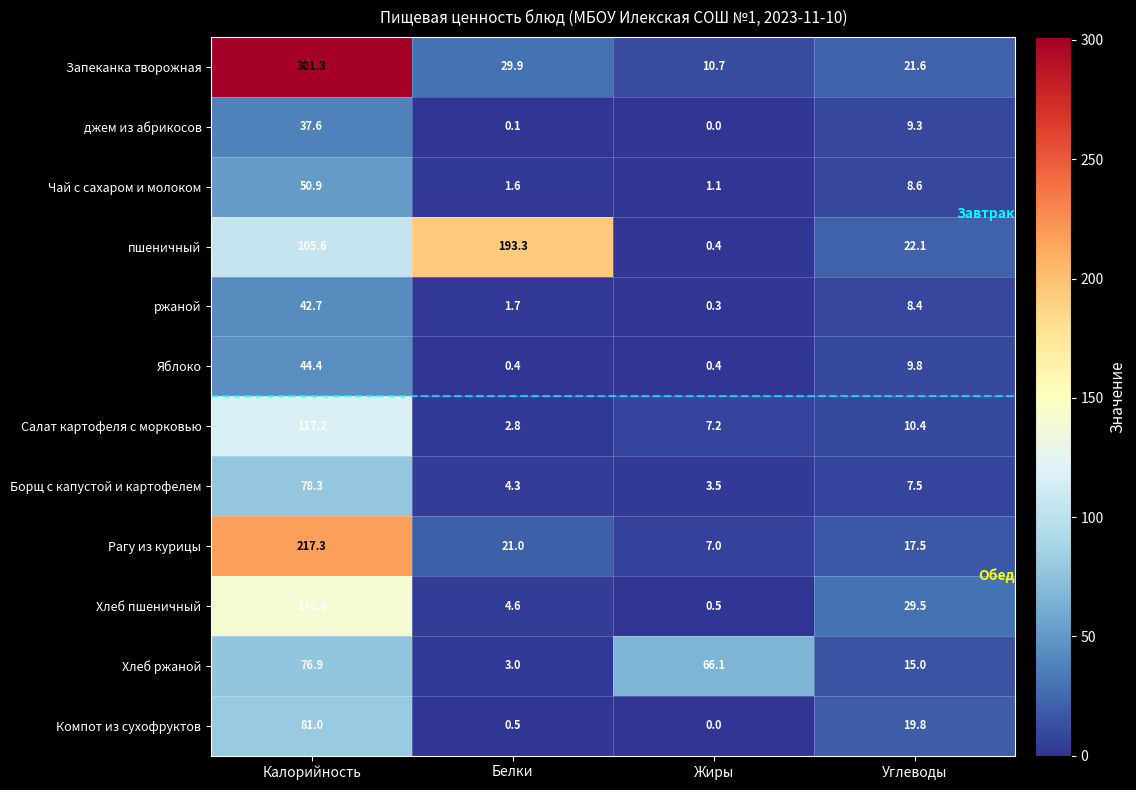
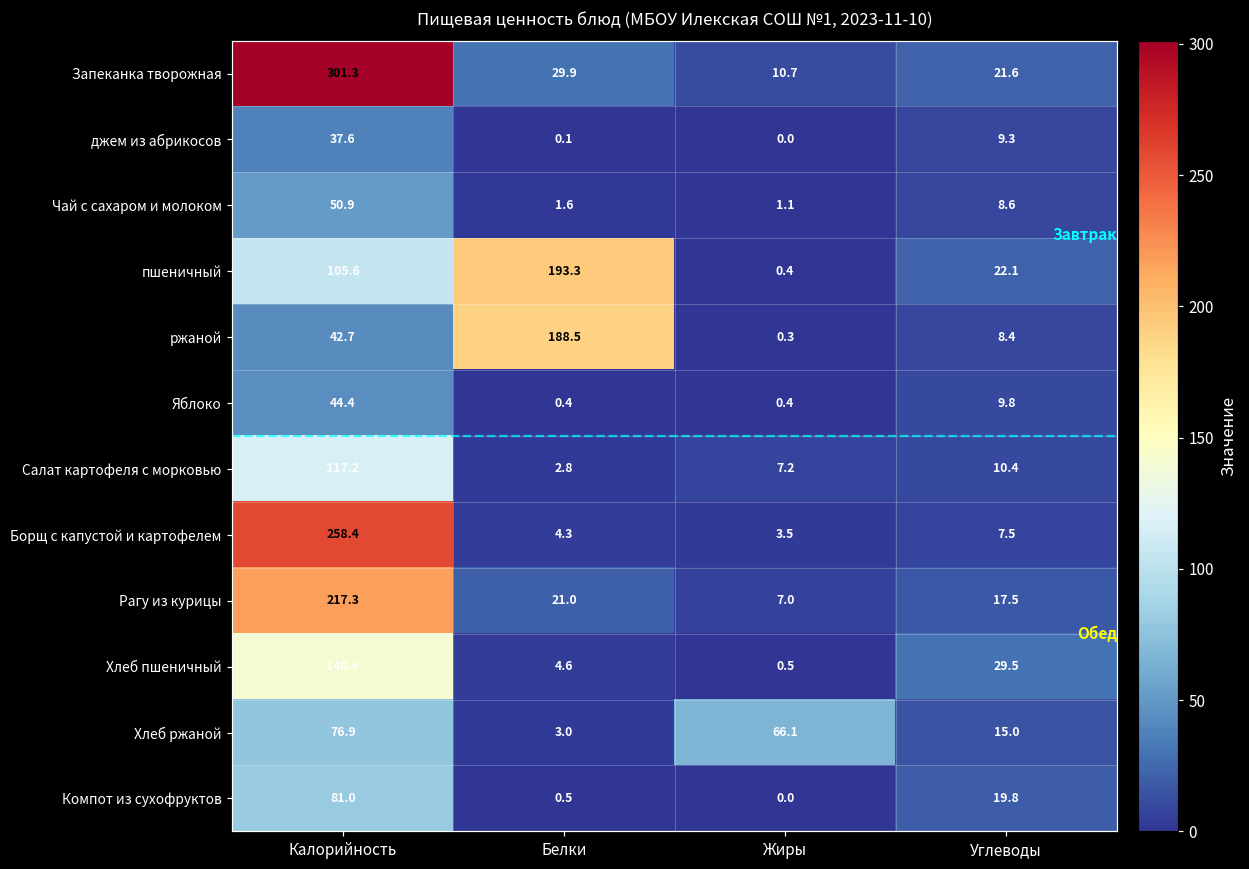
ржаной, Белки: 1.7 -> 188.5
Борщ с капустой и картофелем, Калорийность: 78.3 -> 258.4
